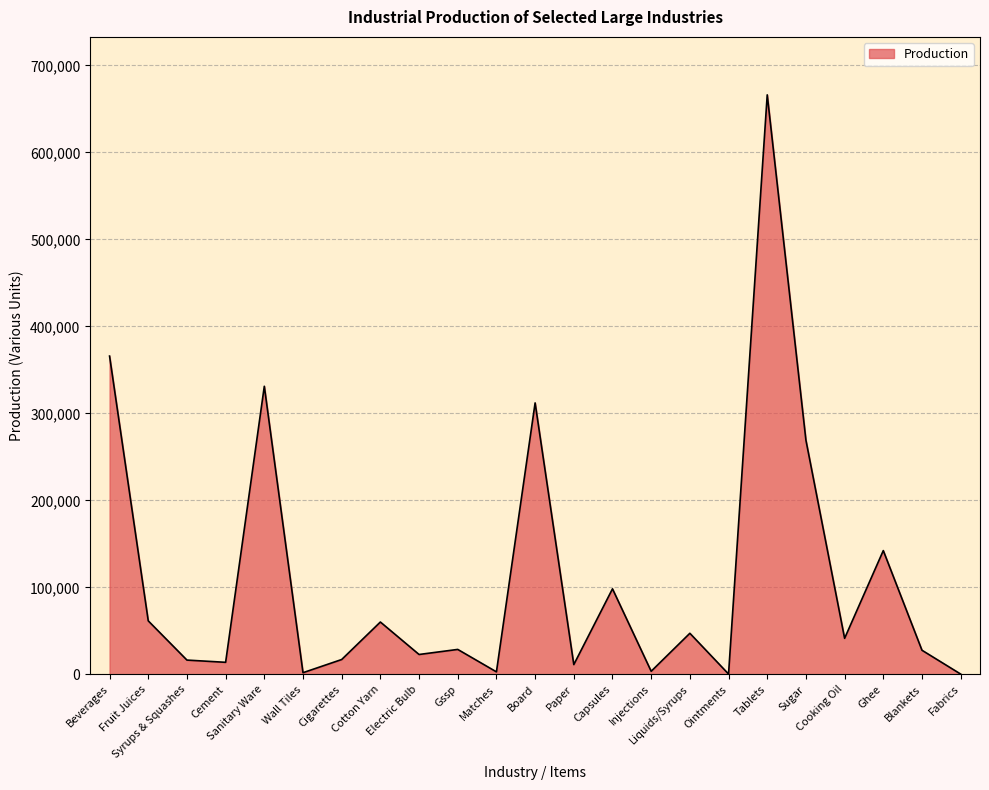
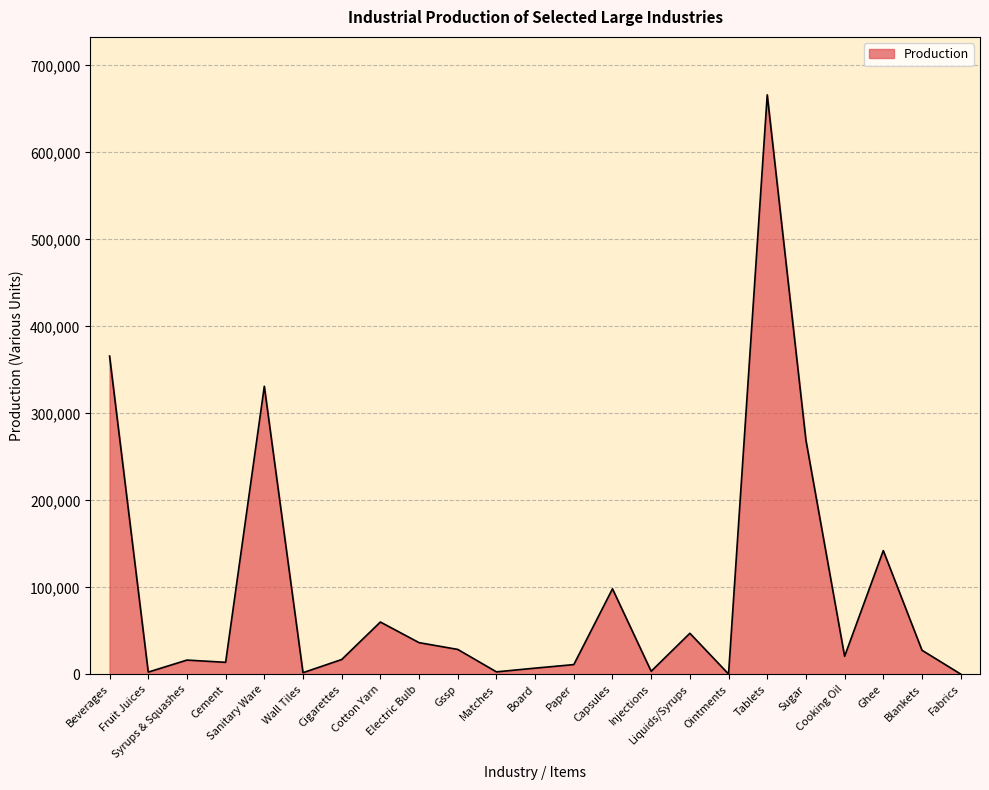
Fruit Juices: 60,000 -> 0
Electric Bulb: 20,000 -> 40,000
Board: 310,000 -> 10,000
Cooking Oil: 40,000 -> 20,000
